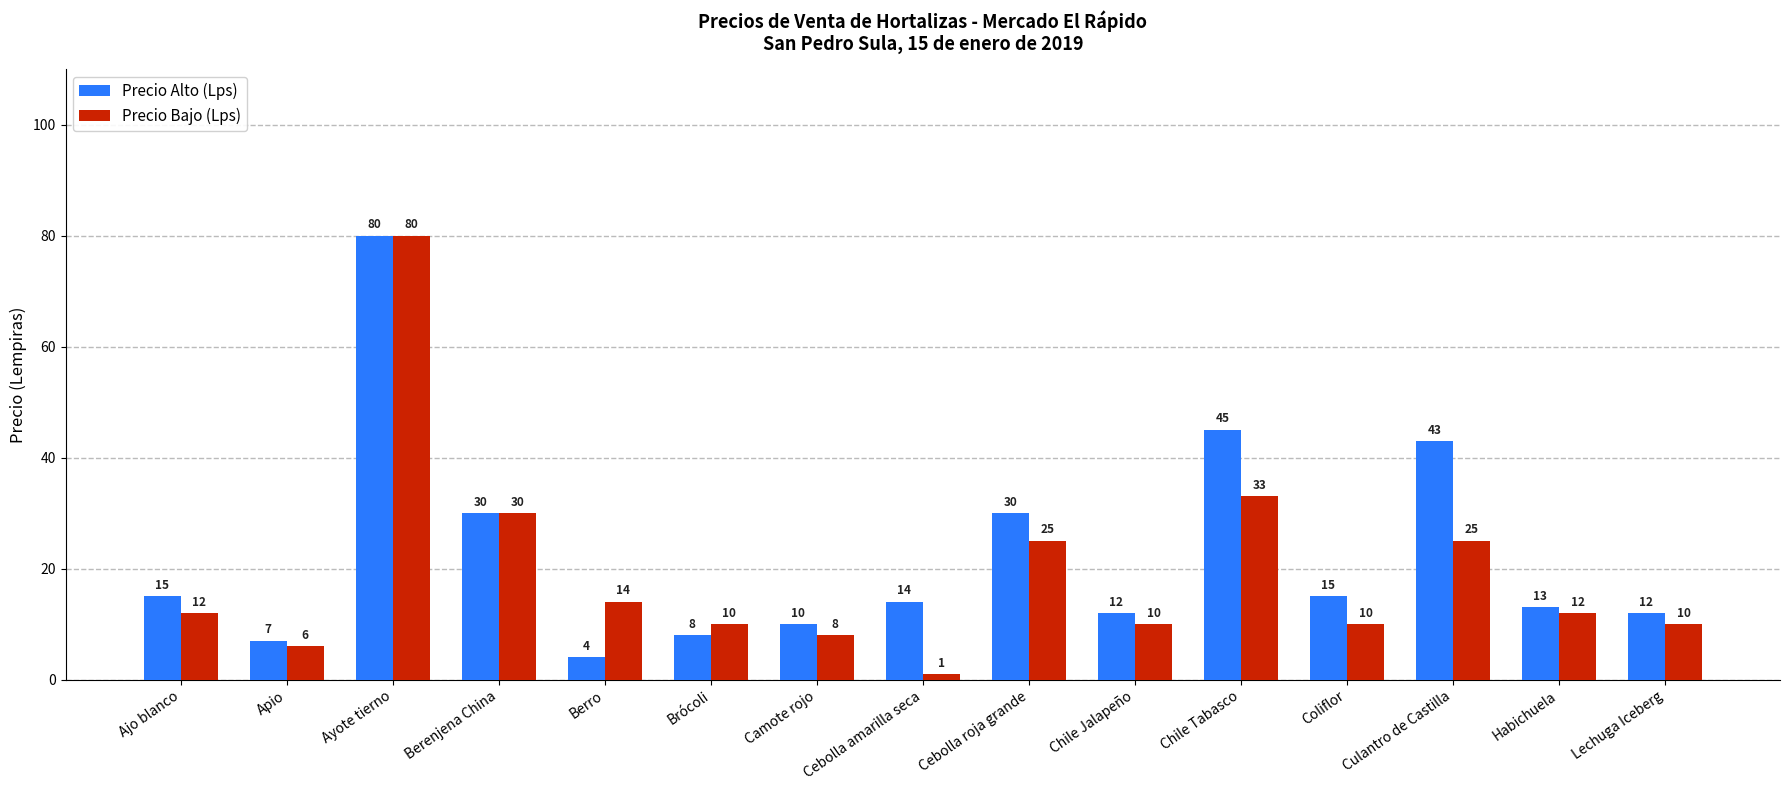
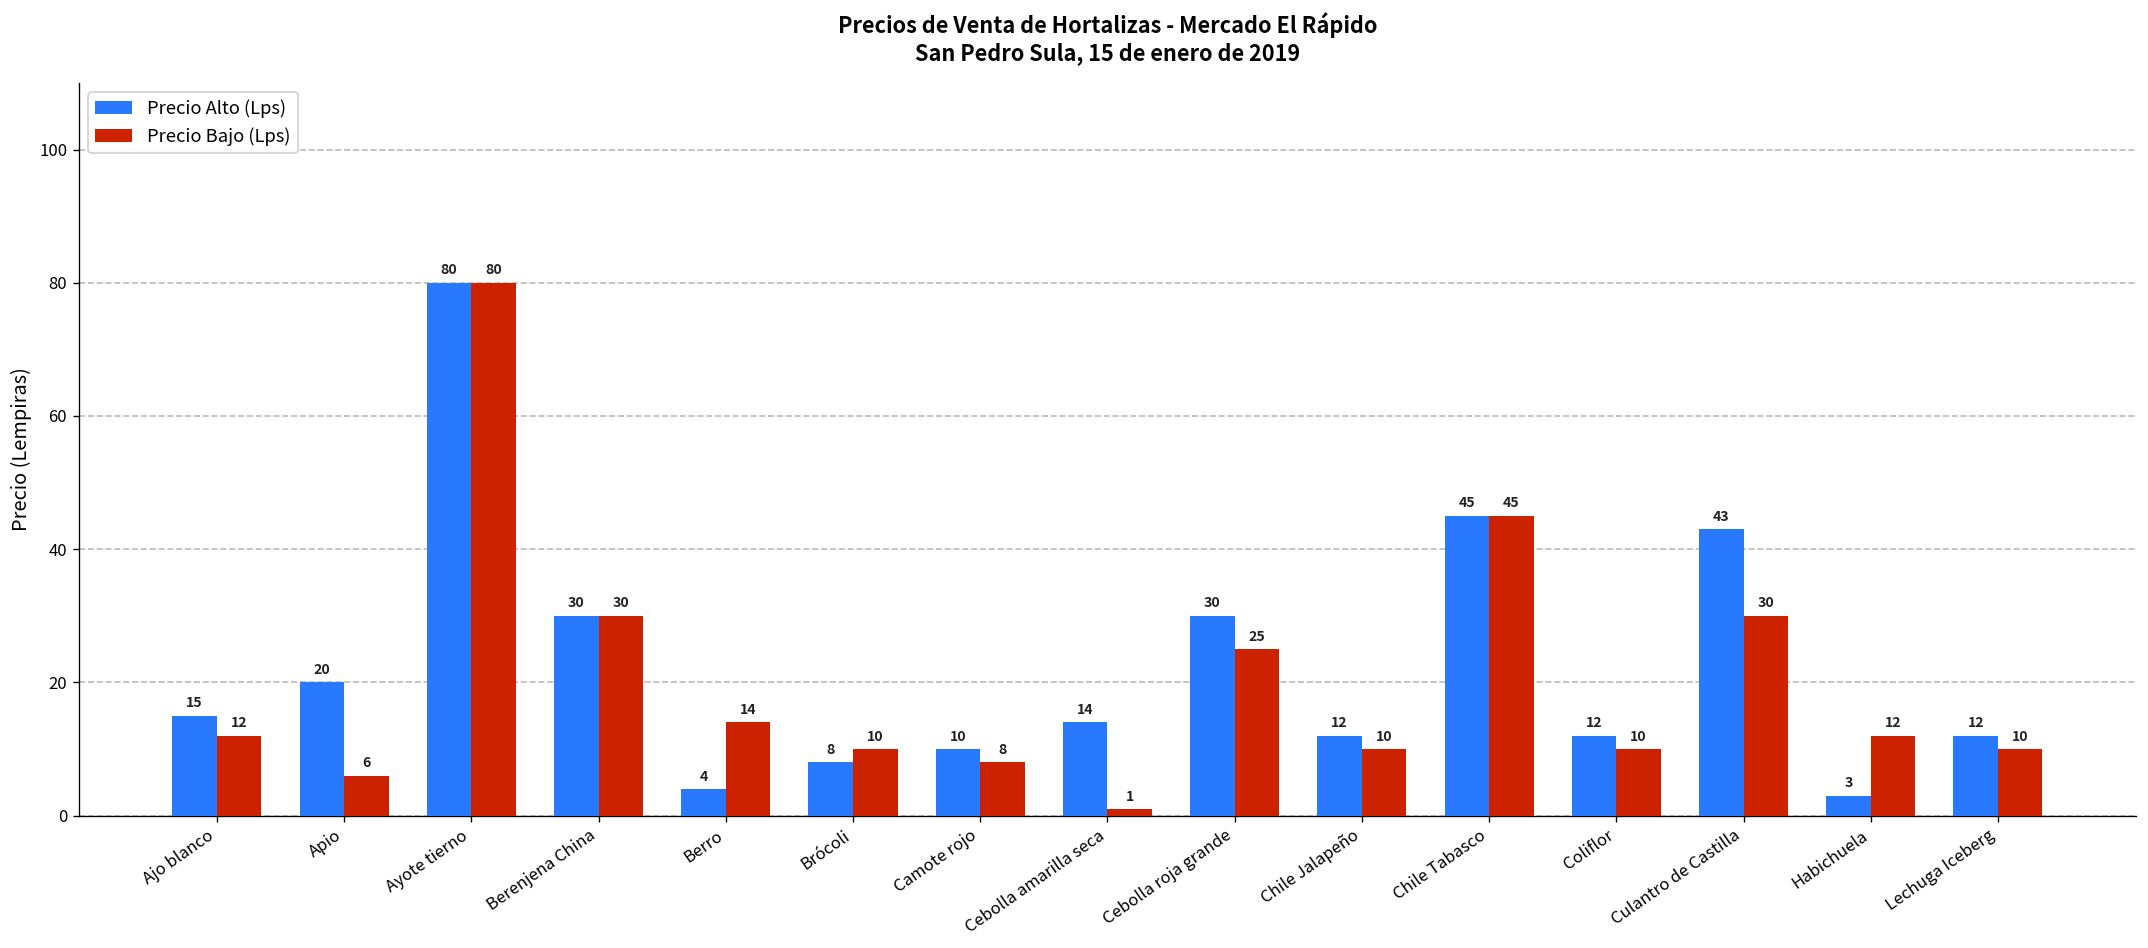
Precio Alto (Lps), Apio: 7 -> 20
Precio Bajo (Lps), Chile Tabasco: 33 -> 45
Precio Alto (Lps), Coliflor: 15 -> 12
Precio Bajo (Lps), Culantro de Castilla: 25 -> 30
Precio Alto (Lps), Habichuela: 13 -> 3
